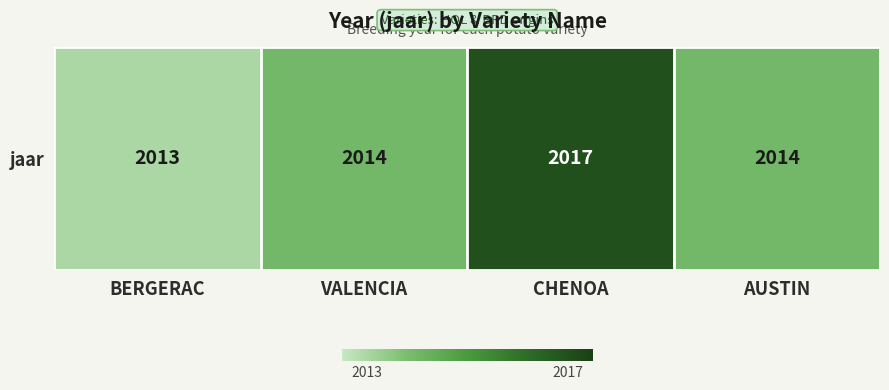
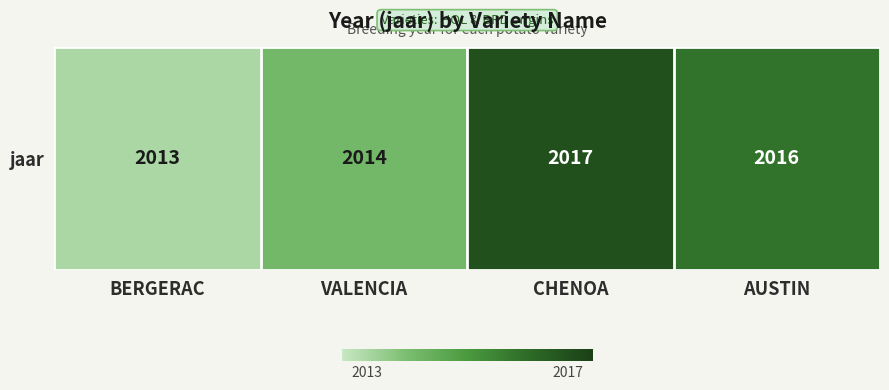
jaar, AUSTIN: 2014 -> 2016
